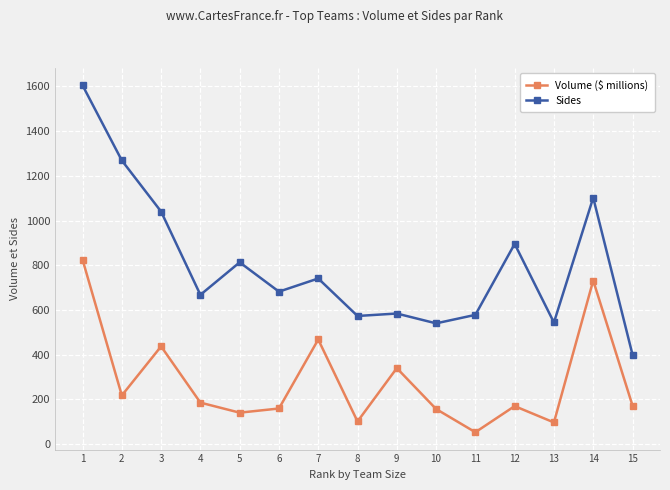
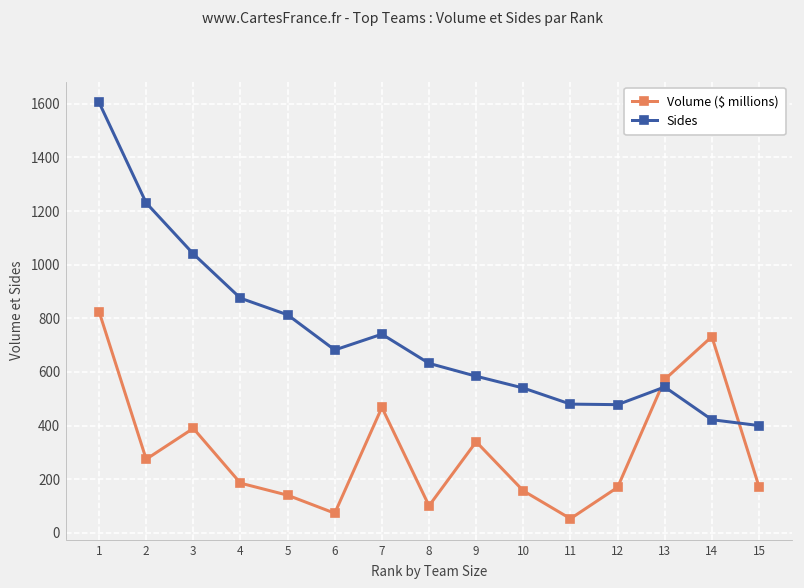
Volume ($ millions), 2: 220 -> 270
Sides, 2: 1270 -> 1230
Volume ($ millions), 3: 440 -> 390
Sides, 4: 670 -> 880
Volume ($ millions), 6: 160 -> 70
Sides, 8: 570 -> 630
Sides, 11: 580 -> 480
Sides, 12: 900 -> 480
Volume ($ millions), 13: 100 -> 570
Sides, 14: 1100 -> 420
